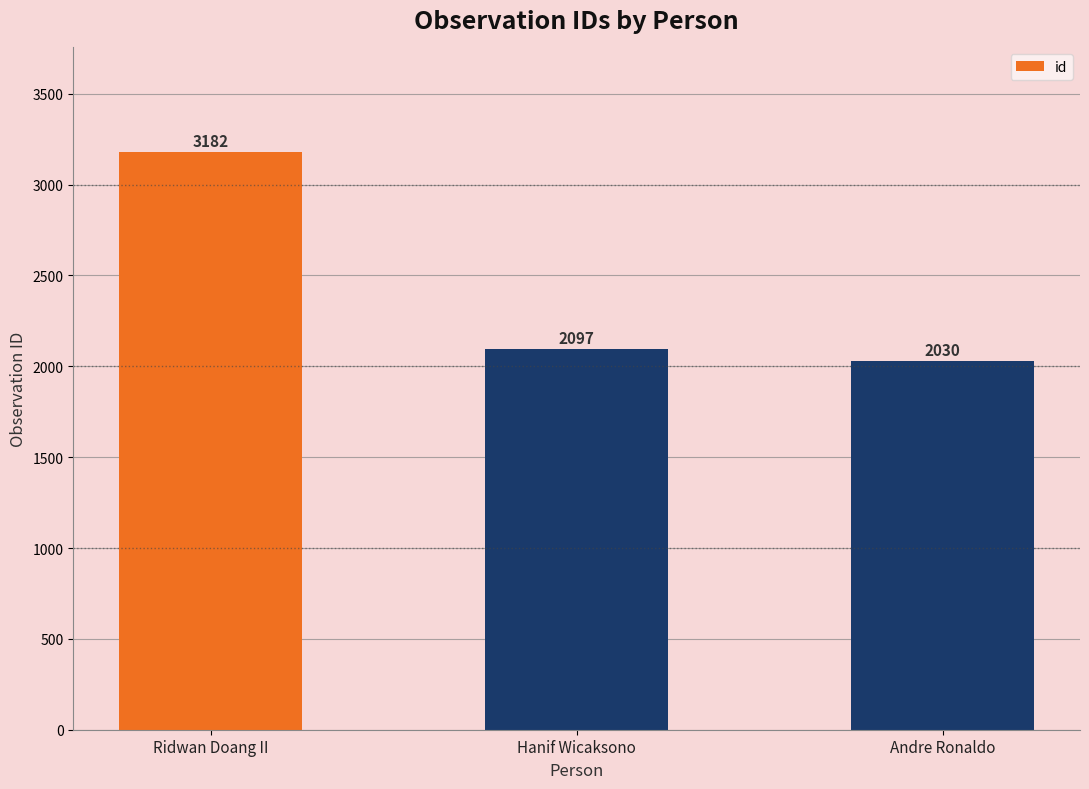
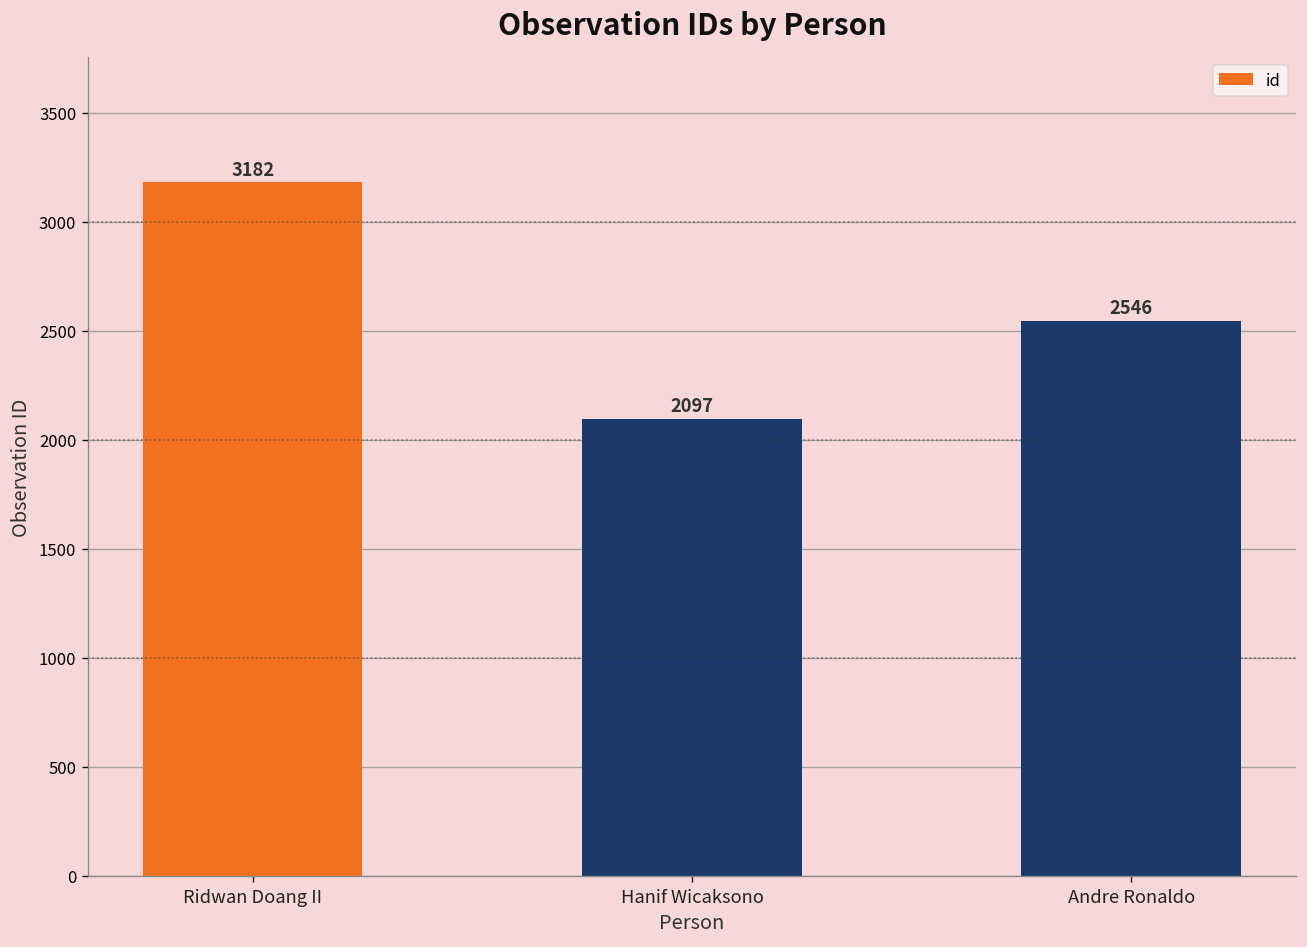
Andre Ronaldo: 2030 -> 2546
